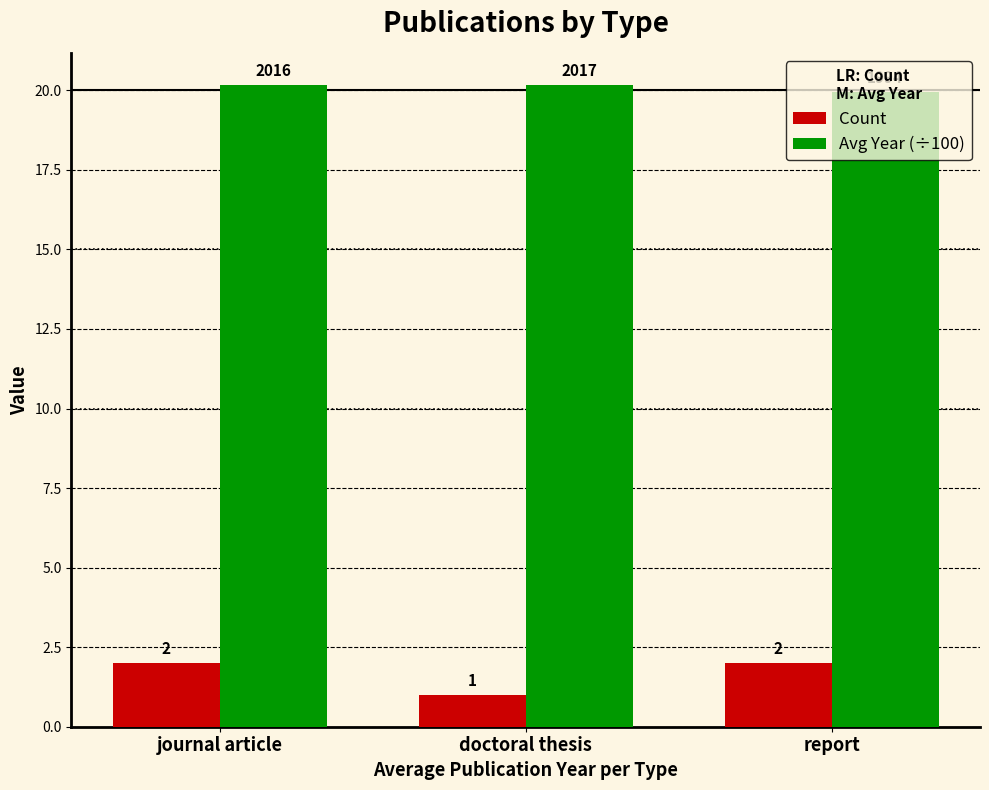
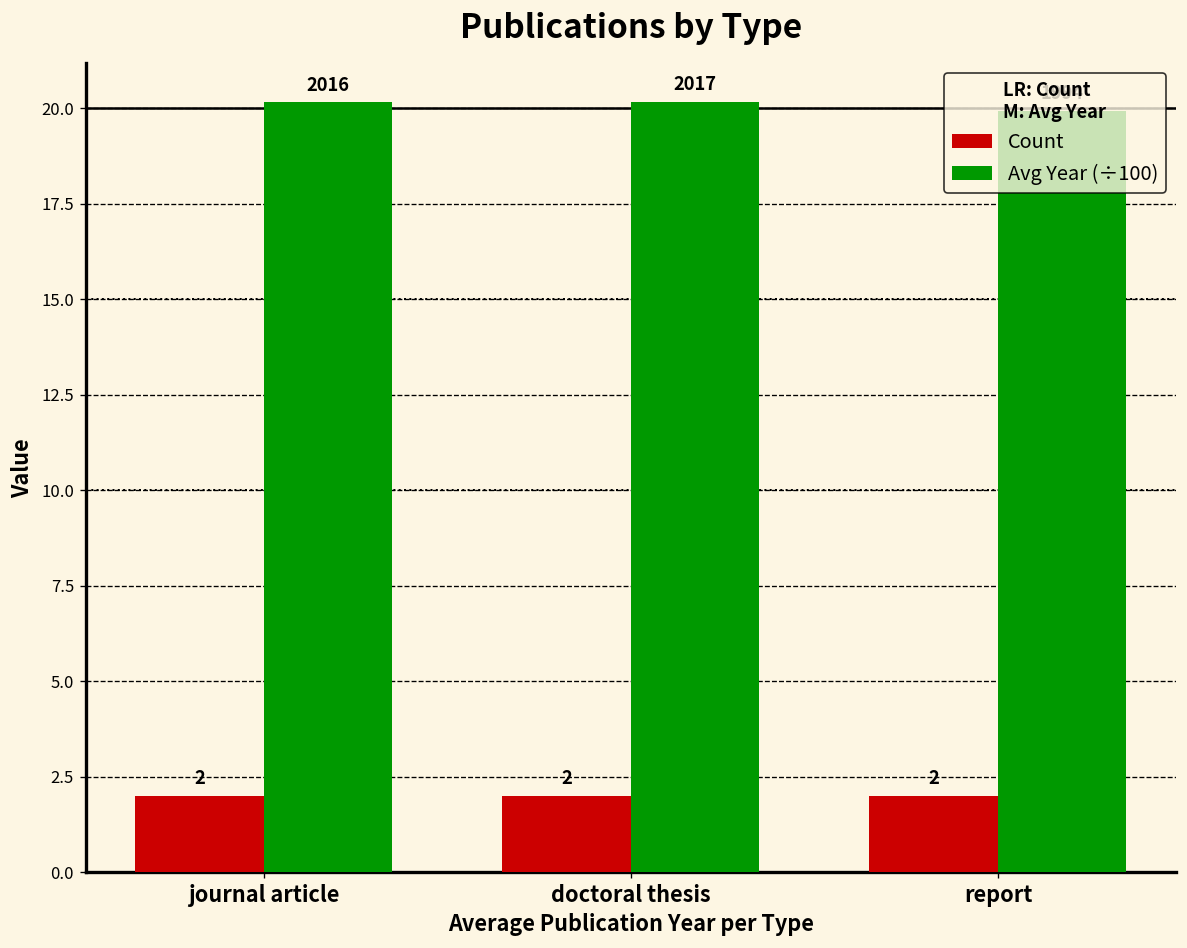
Count, doctoral thesis: 1 -> 2
